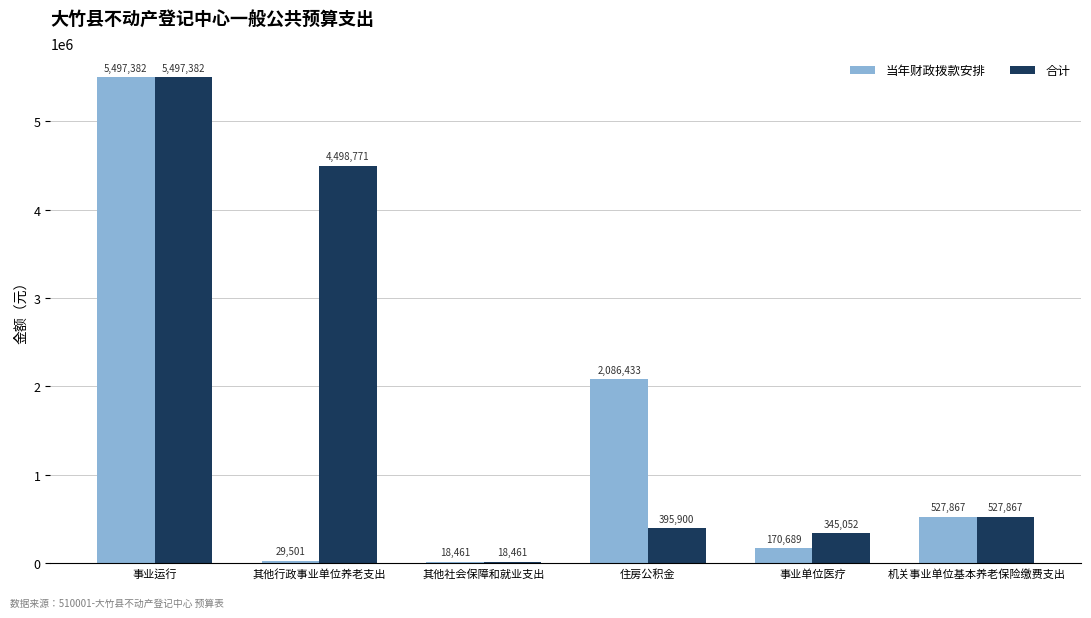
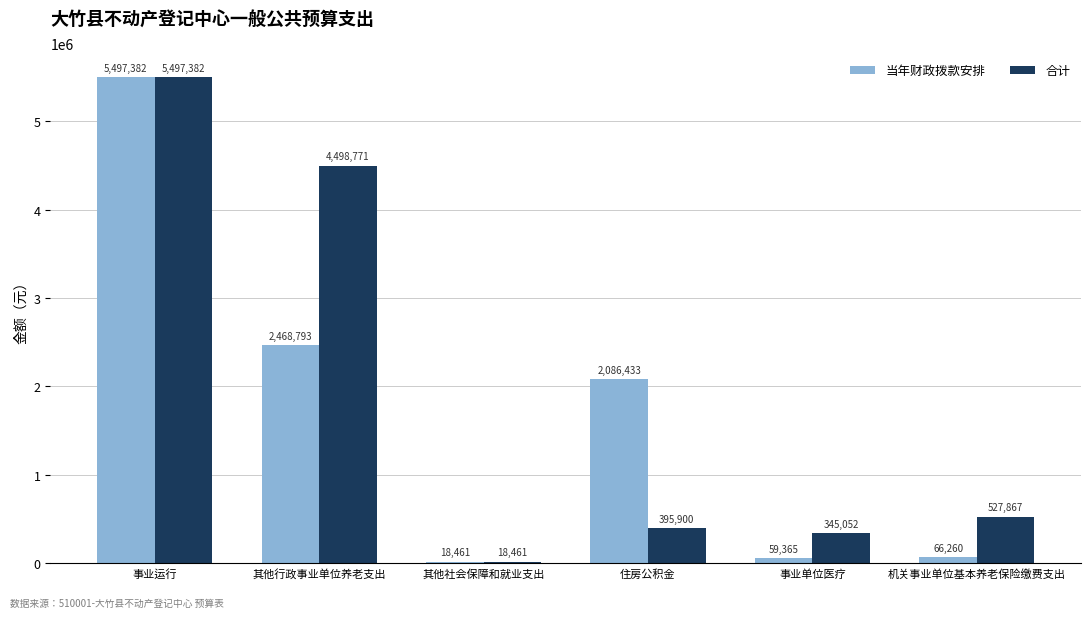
当年财政拨款安排, 其他行政事业单位养老支出: 29,501 -> 2,468,793
当年财政拨款安排, 事业单位医疗: 170,689 -> 59,365
当年财政拨款安排, 机关事业单位基本养老保险缴费支出: 527,867 -> 66,260
